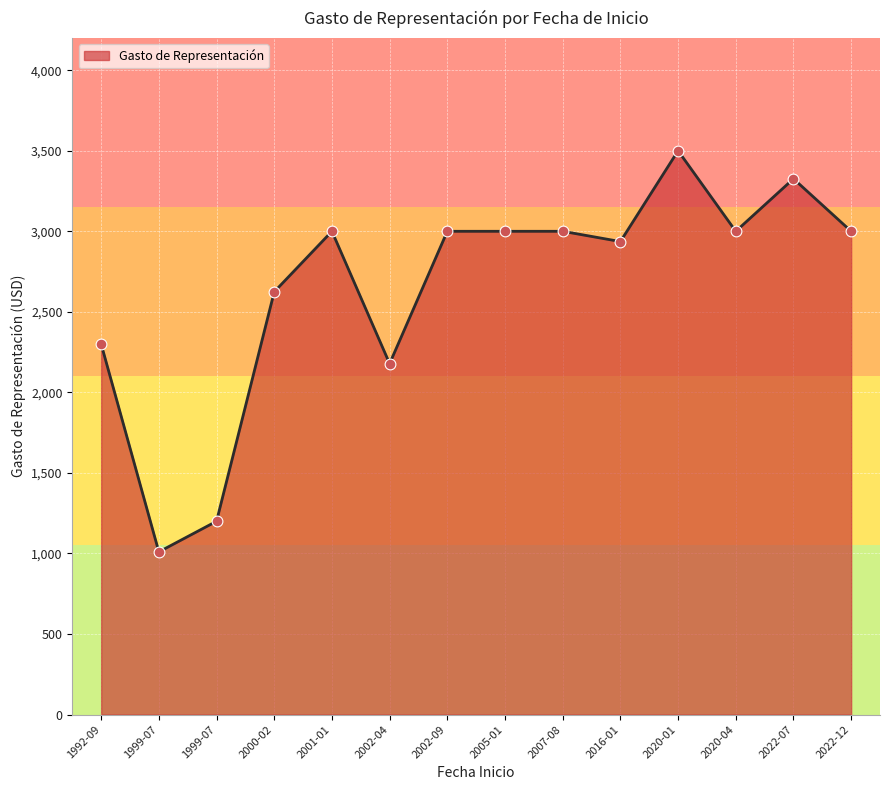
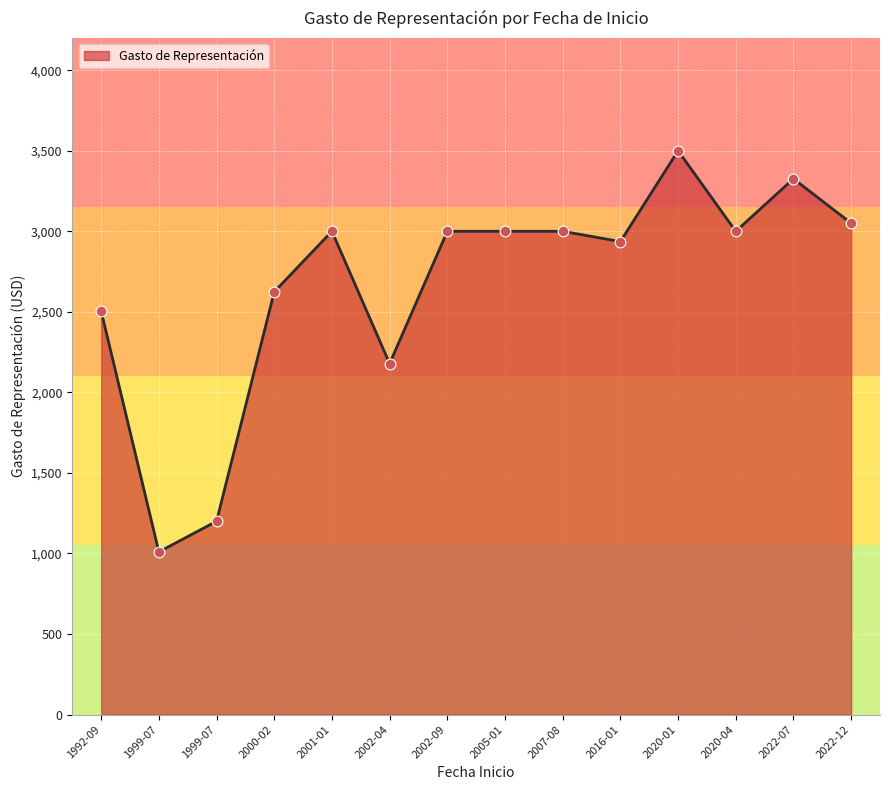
1992-09: 2,300 -> 2,500
2022-12: 3,000 -> 3,050
